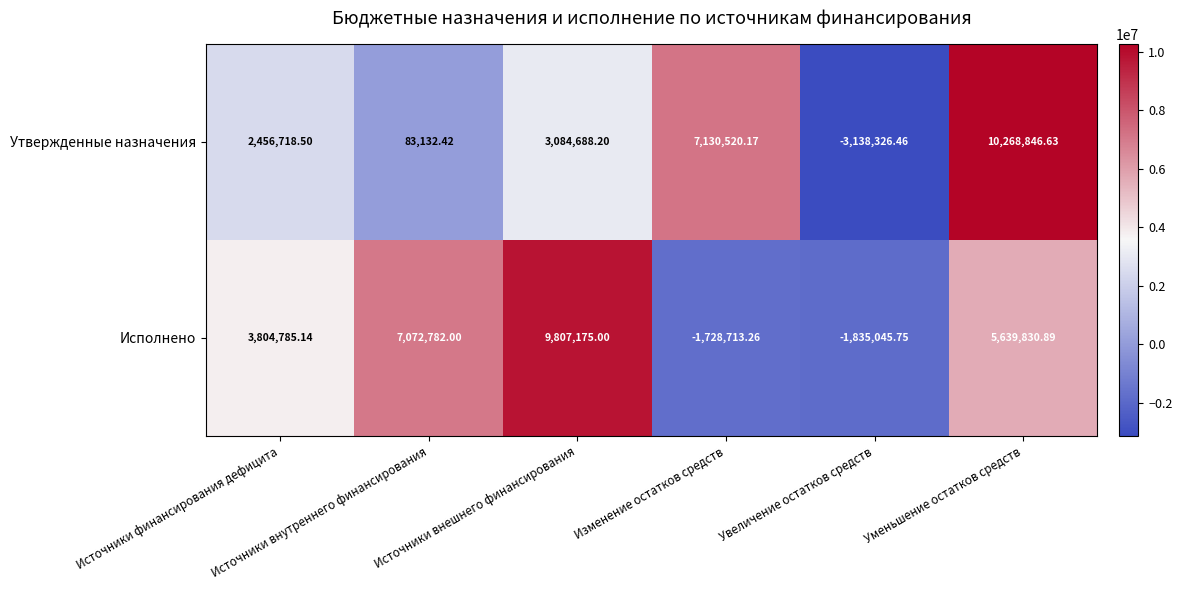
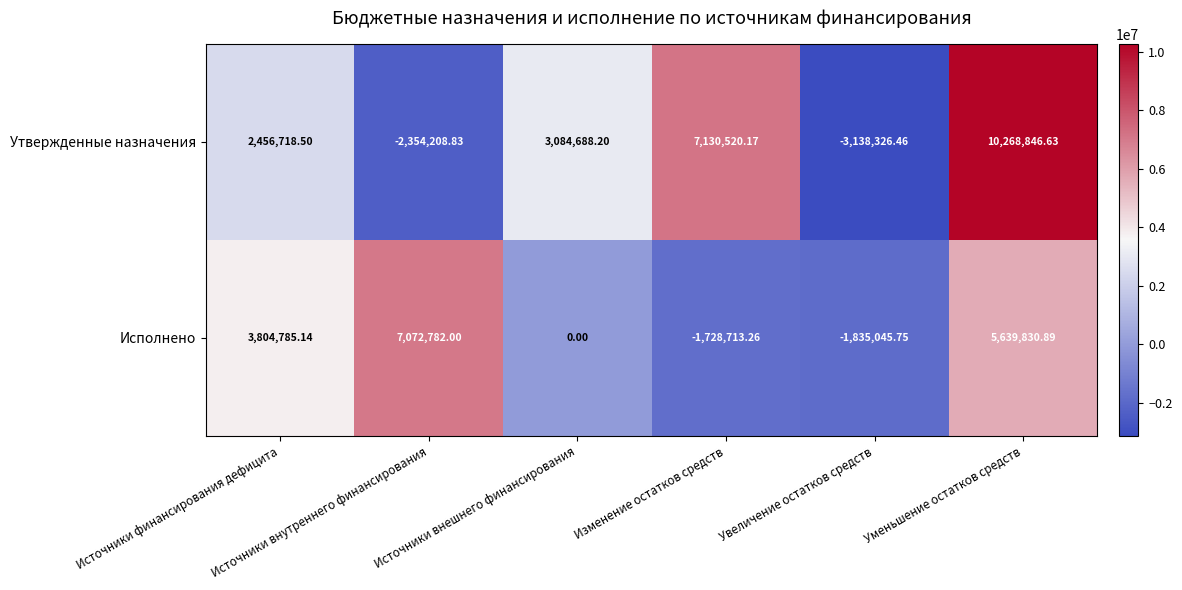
Утвержденные назначения, Источники внутреннего финансирования: 83,132.42 -> -2,354,208.83
Исполнено, Источники внешнего финансирования: 9,807,175.00 -> 0.00
